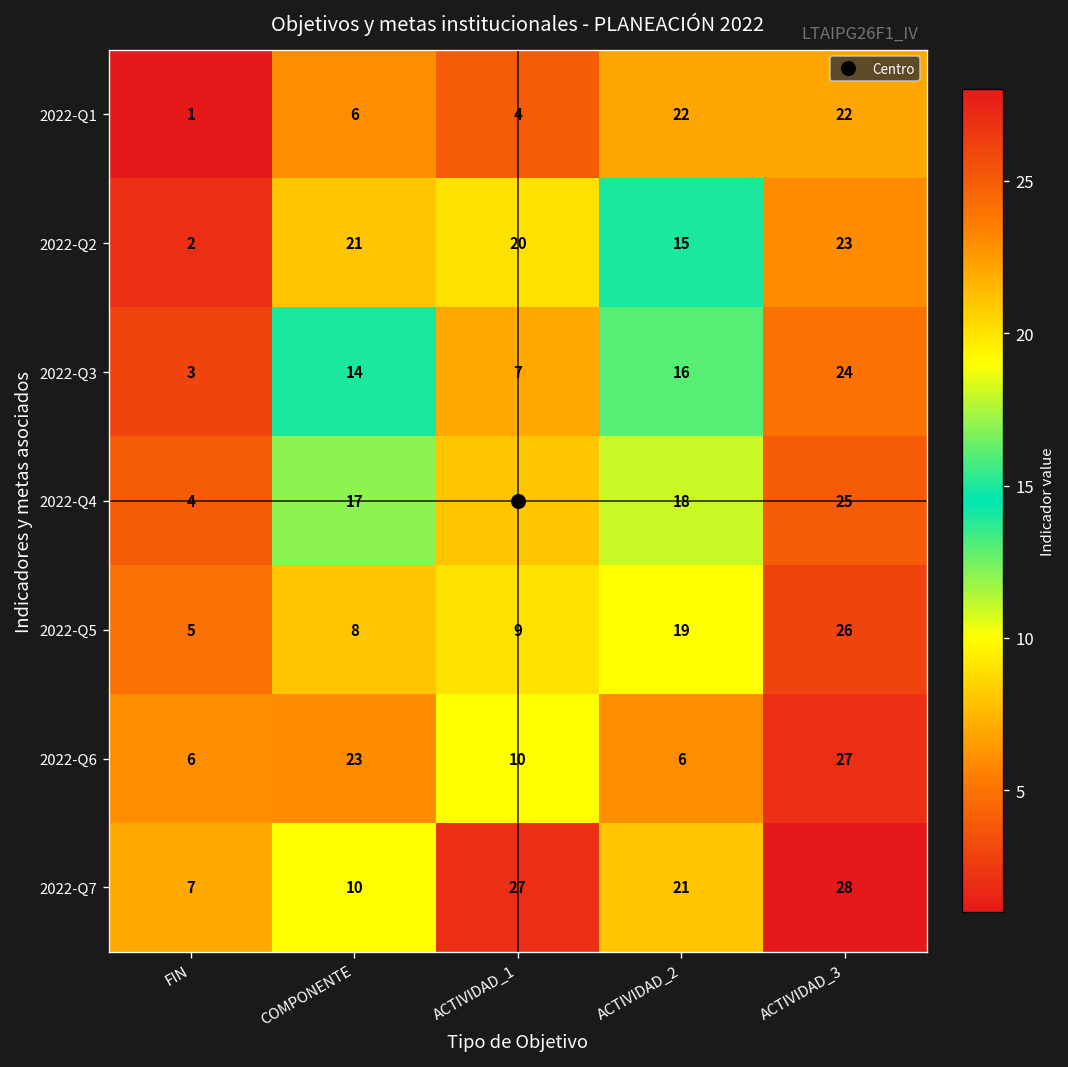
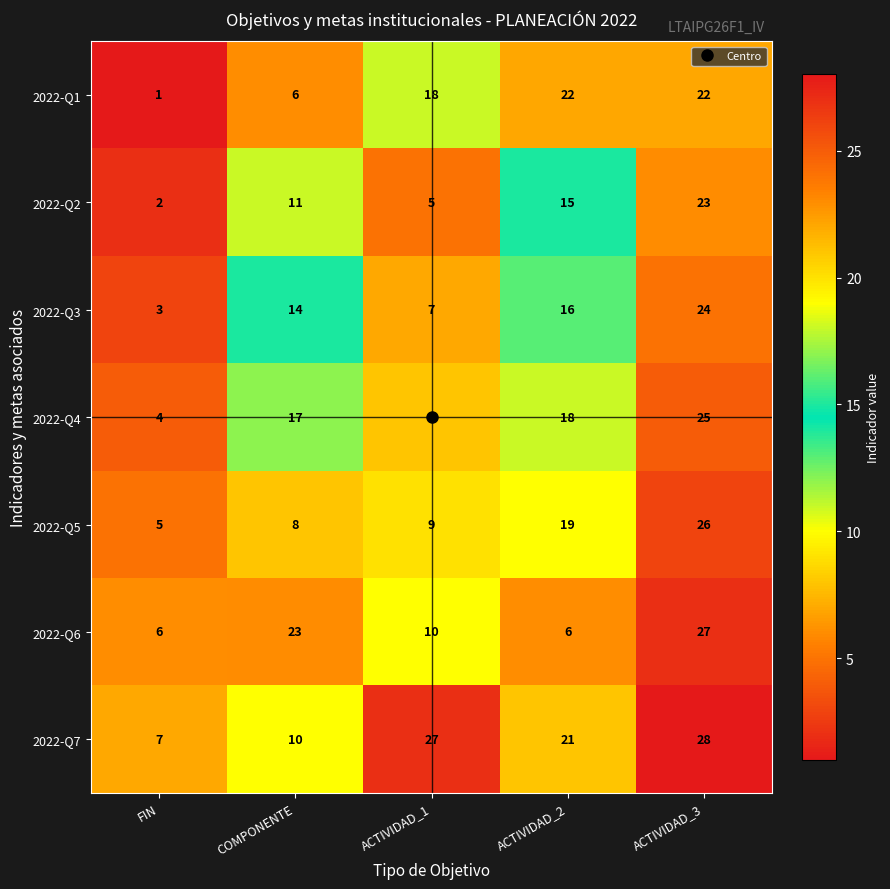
2022-Q1, ACTIVIDAD_1: 4 -> 18
2022-Q2, COMPONENTE: 21 -> 11
2022-Q2, ACTIVIDAD_1: 20 -> 5
